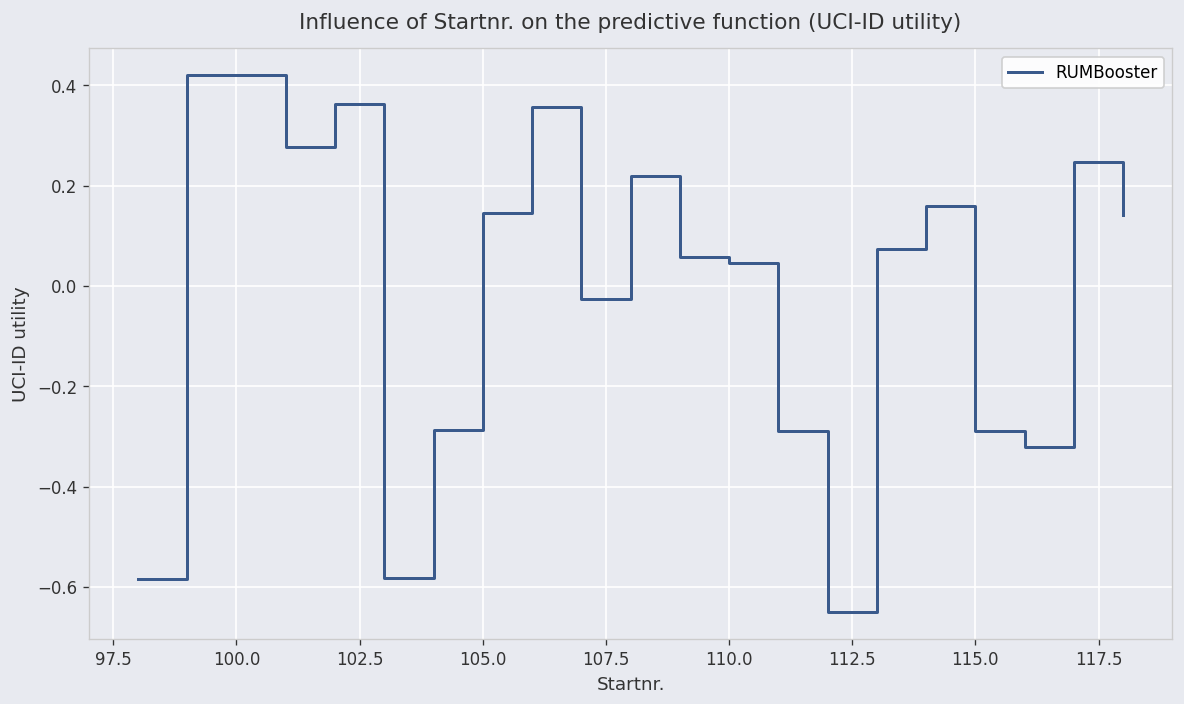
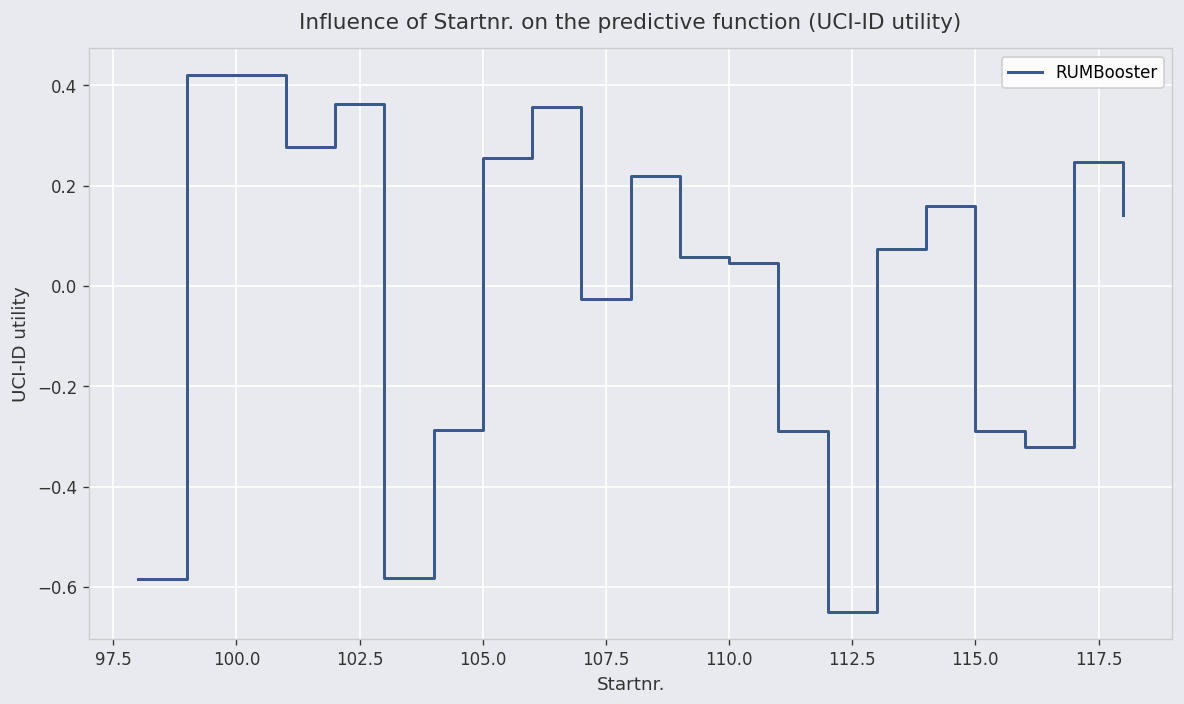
105.0: 0.15 -> 0.25
